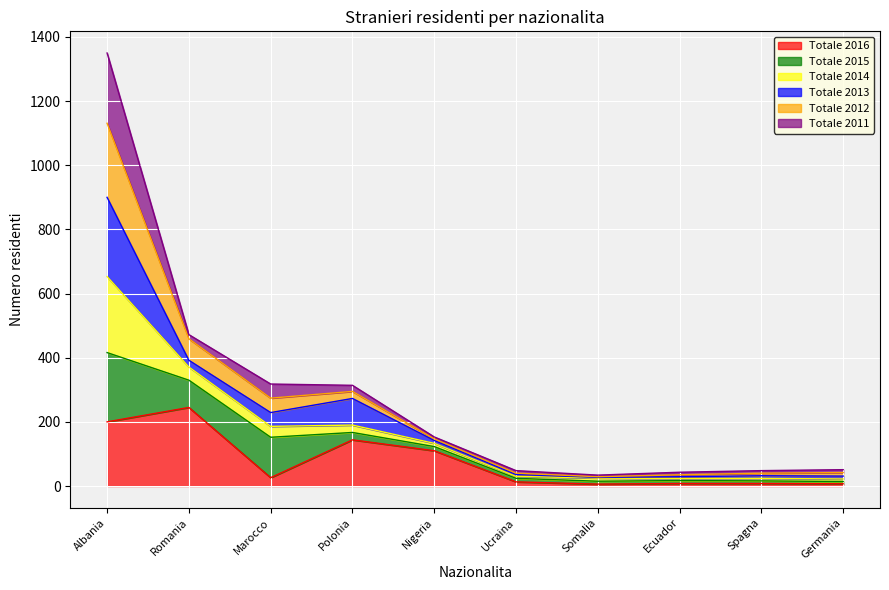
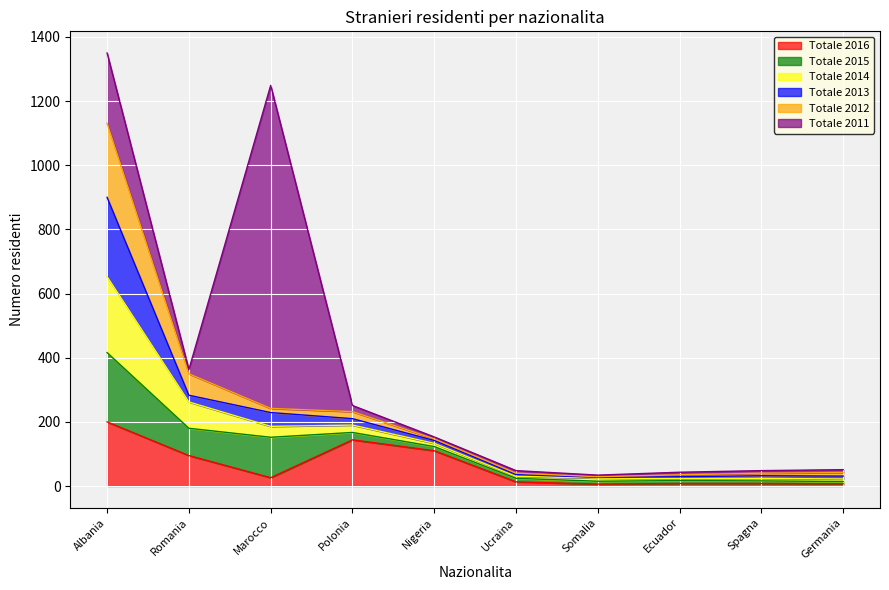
Totale 2016, Romania: 250 -> 100
Totale 2014, Romania: 40 -> 80
Totale 2012, Marocco: 50 -> 10
Totale 2011, Marocco: 40 -> 1010
Totale 2013, Polonia: 80 -> 20
